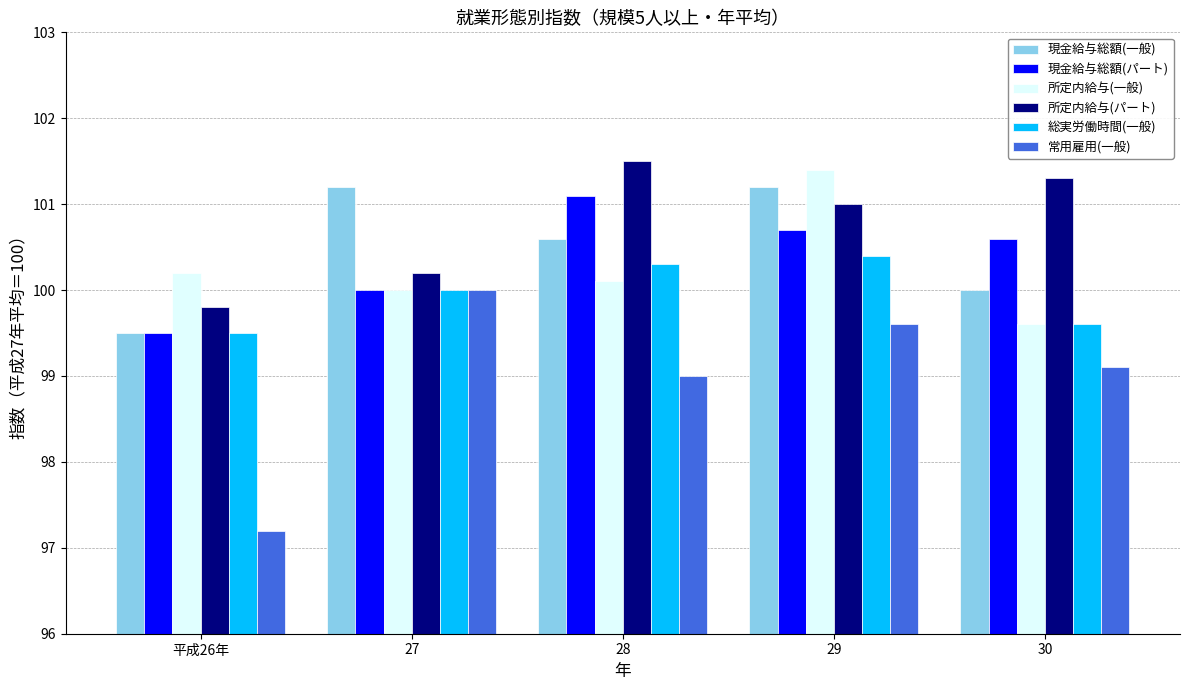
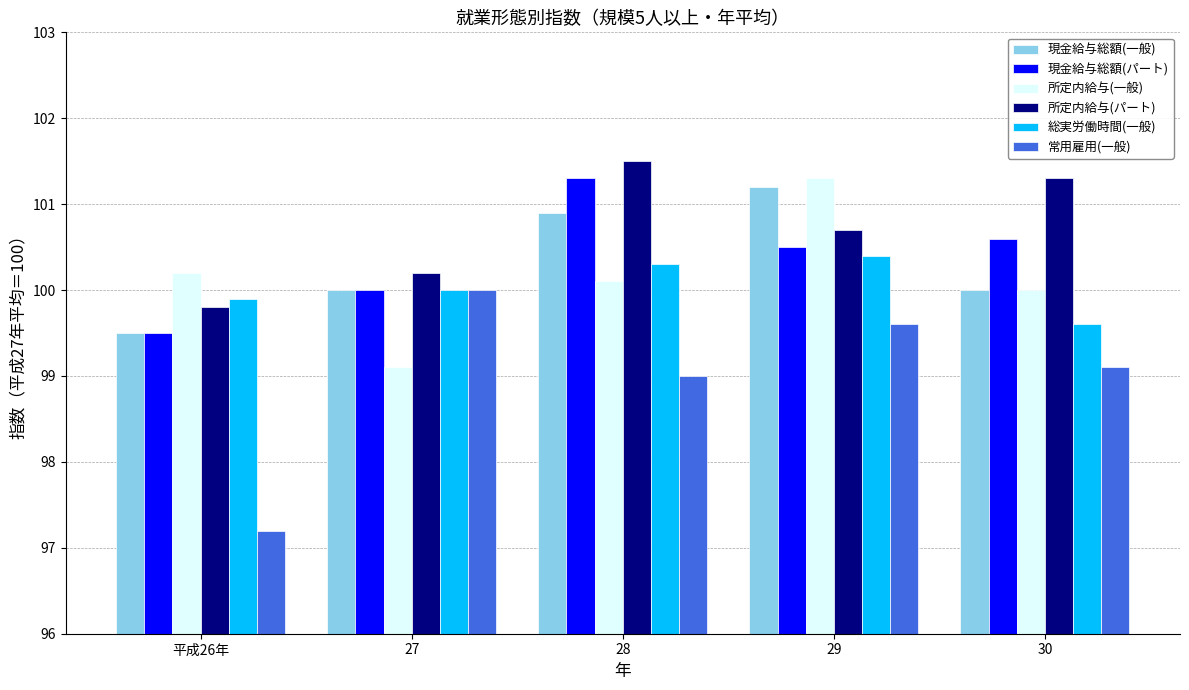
総実労働時間(一般), 平成26年: 99.5 -> 99.9
現金給与総額(一般), 27: 101.2 -> 100.0
所定内給与(一般), 27: 100.0 -> 99.1
現金給与総額(一般), 28: 100.6 -> 100.9
現金給与総額(パート), 28: 101.1 -> 101.3
現金給与総額(パート), 29: 100.7 -> 100.5
所定内給与(一般), 29: 101.4 -> 101.3
所定内給与(パート), 29: 101.0 -> 100.7
所定内給与(一般), 30: 99.6 -> 100.0
